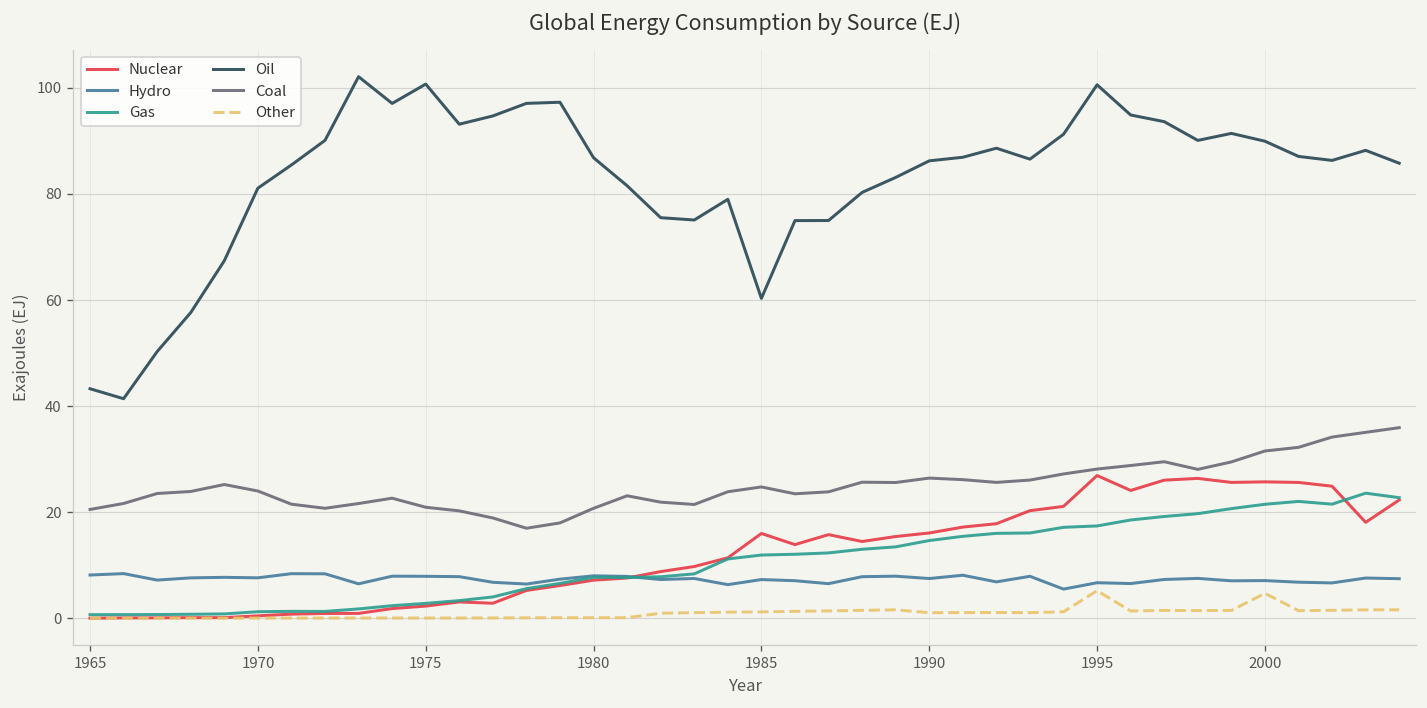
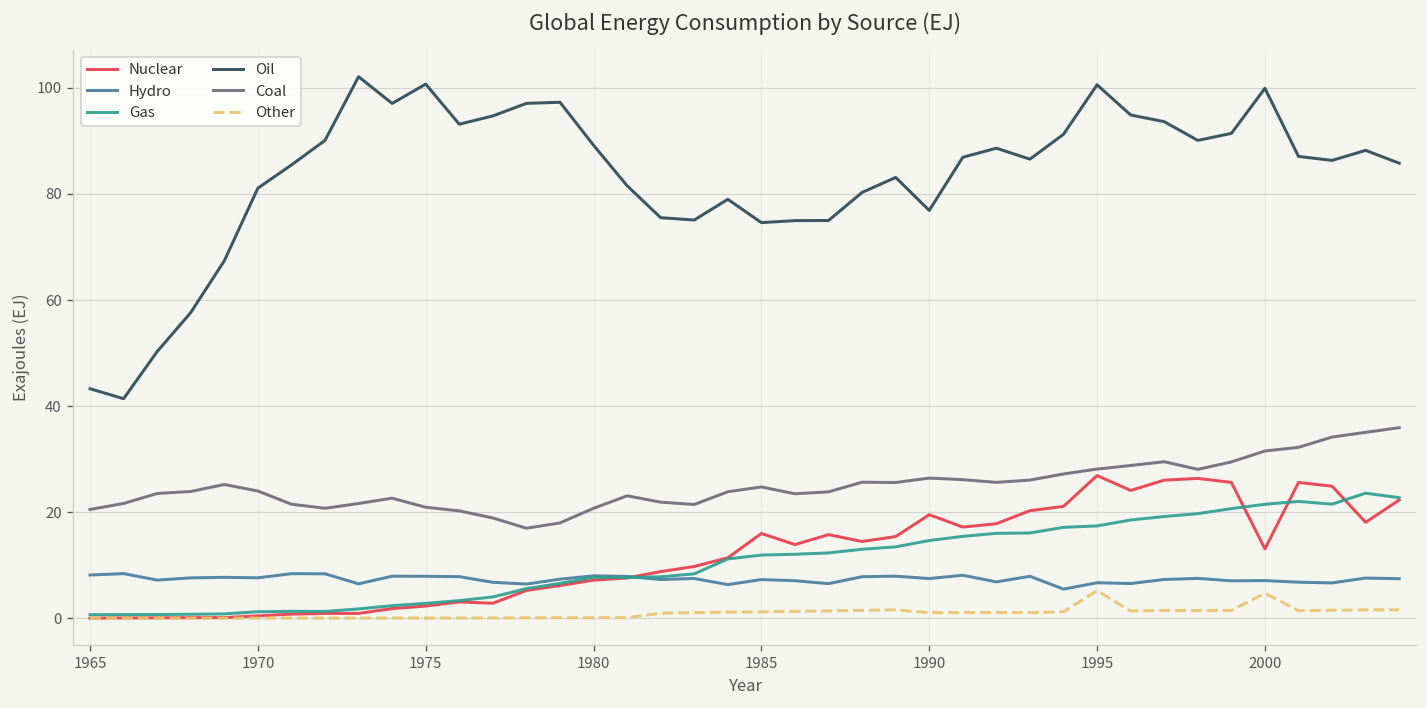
Oil, 1980: 87 -> 89
Oil, 1985: 60 -> 75
Nuclear, 1990: 16 -> 20
Oil, 1990: 86 -> 77
Nuclear, 2000: 26 -> 13
Oil, 2000: 90 -> 100
